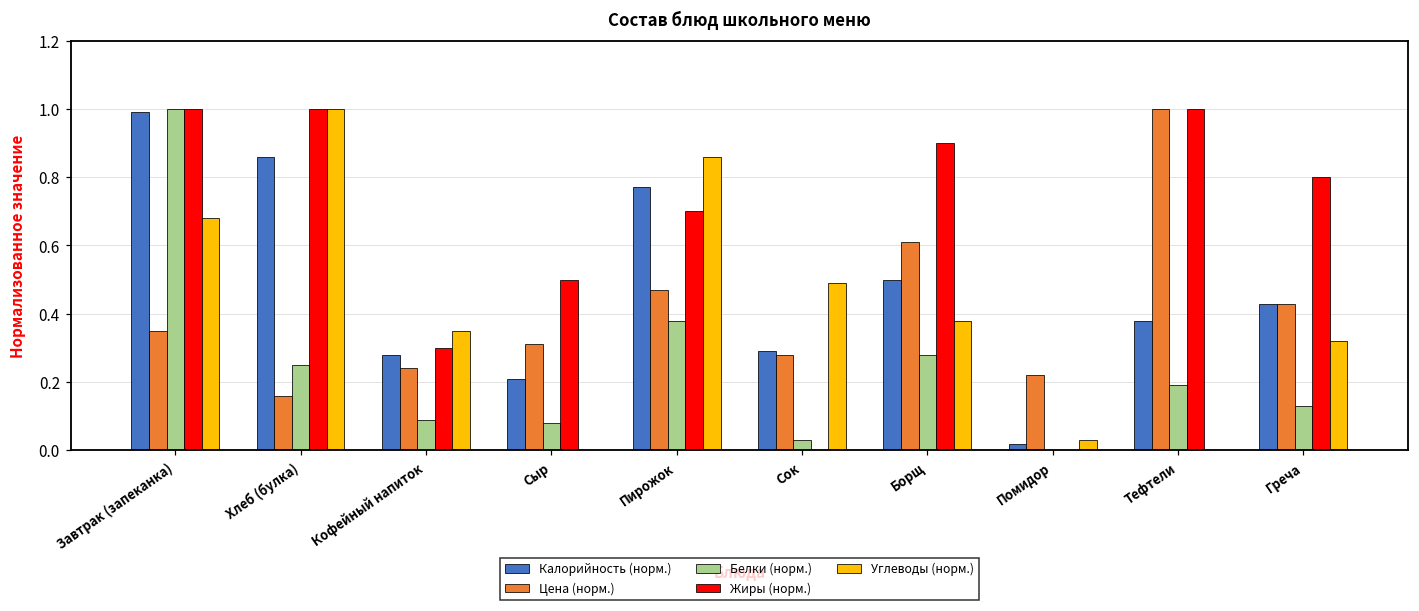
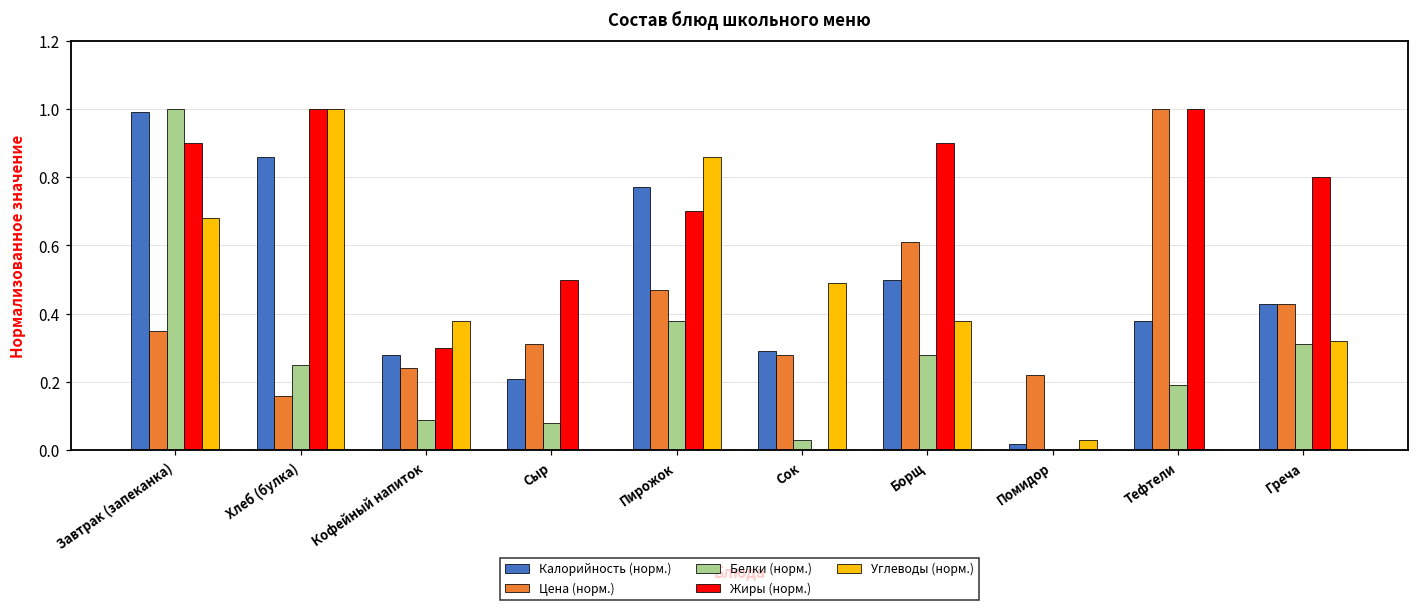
Жиры (норм.), Завтрак (запеканка): 1.0 -> 0.9
Углеводы (норм.), Кофейный напиток: 0.35 -> 0.38
Белки (норм.), Греча: 0.13 -> 0.31
